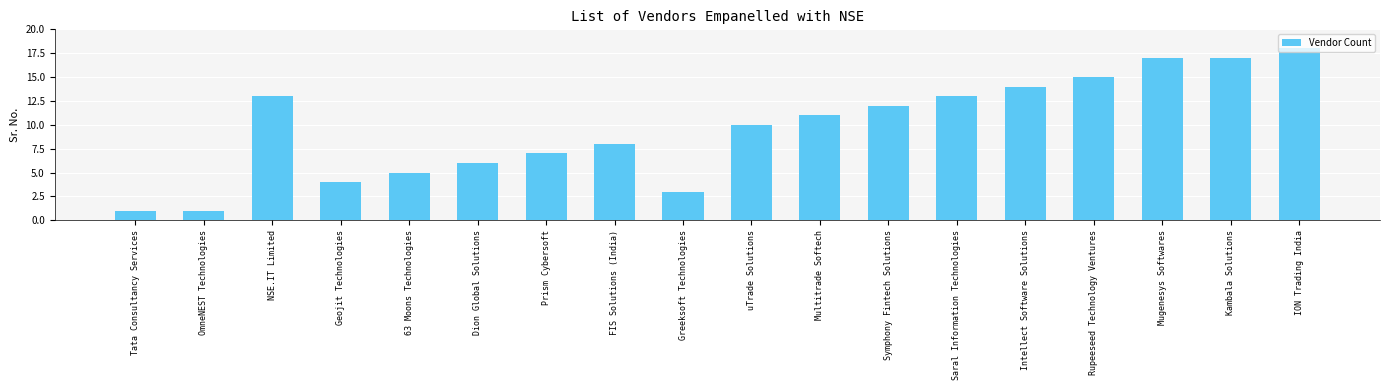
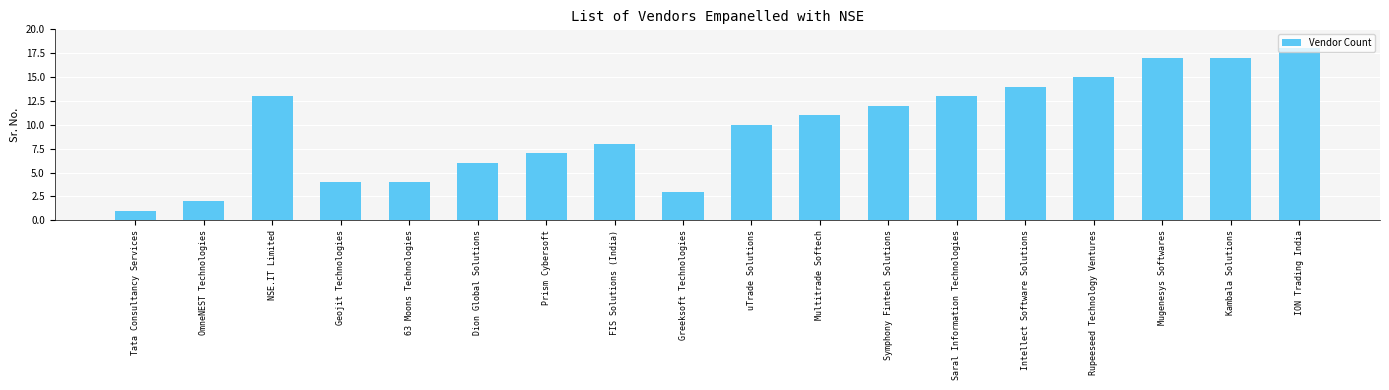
OmneNEST Technologies: 1 -> 2
63 Moons Technologies: 5 -> 4
